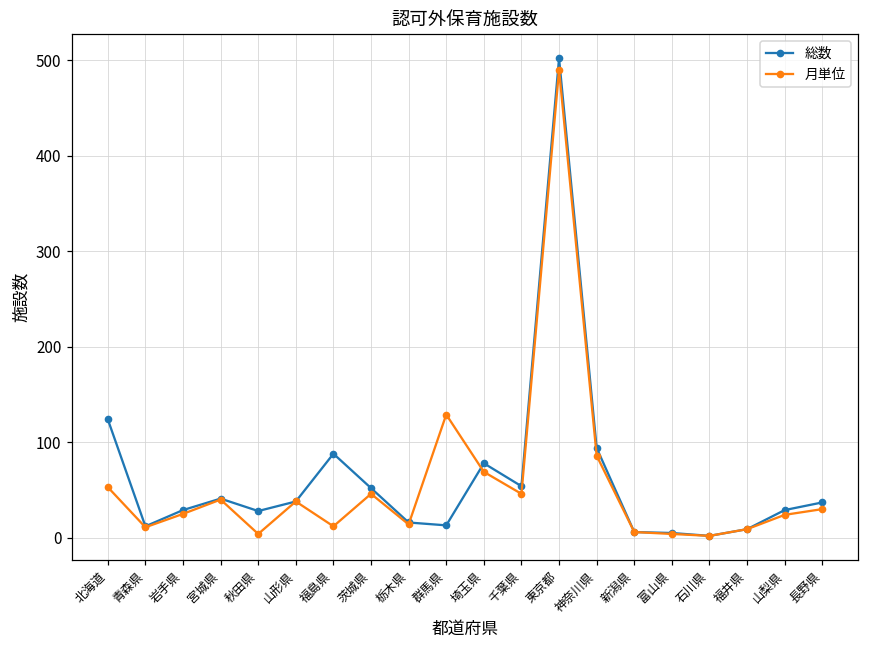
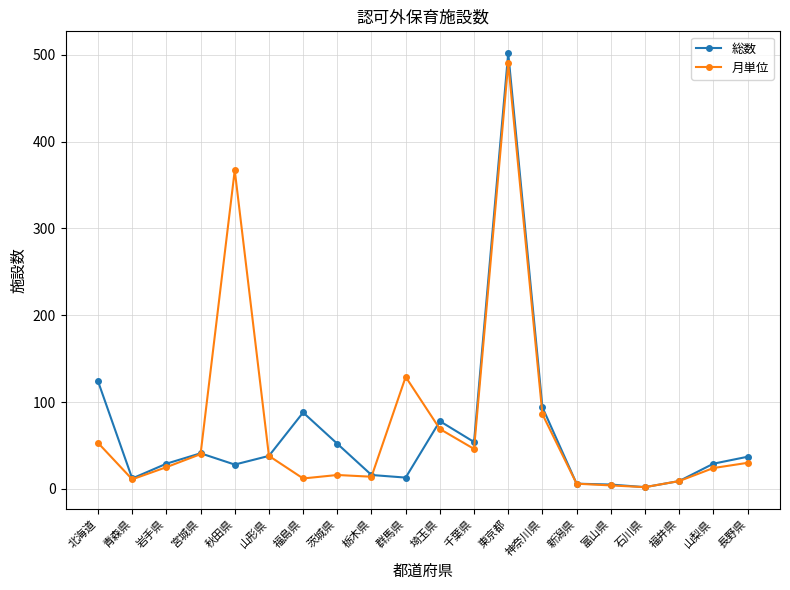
月単位, 秋田県: 0 -> 370
月単位, 茨城県: 50 -> 20
